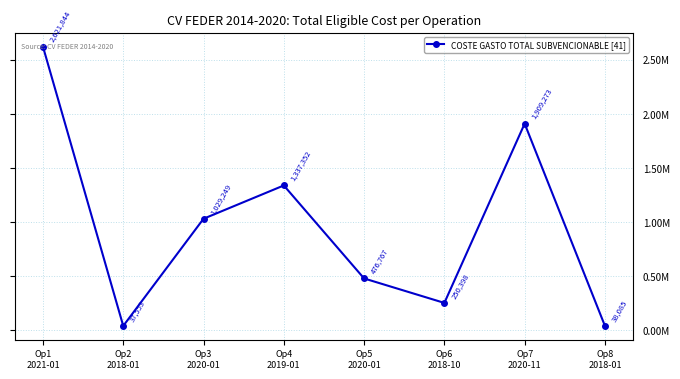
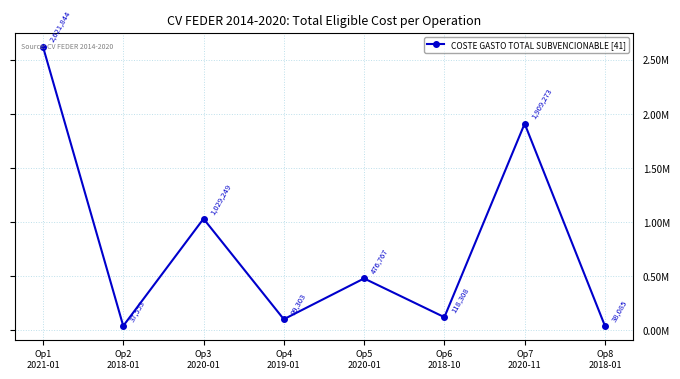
Op4 2019-01: 1,337,352 -> 99,303
Op6 2018-10: 250,398 -> 118,308
